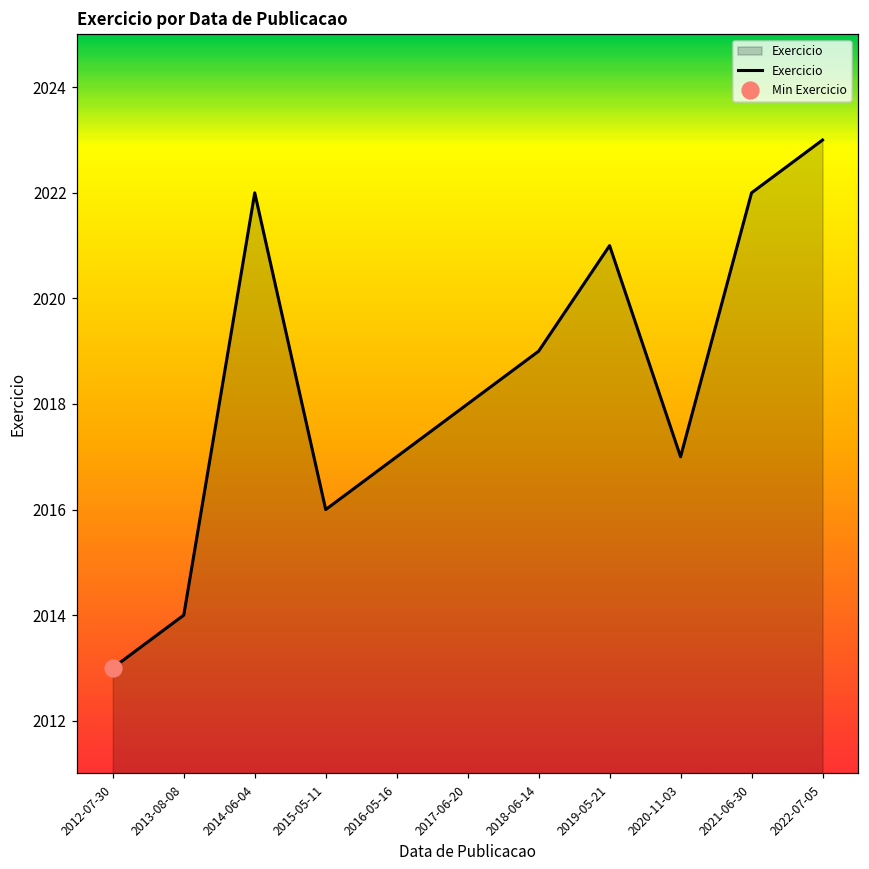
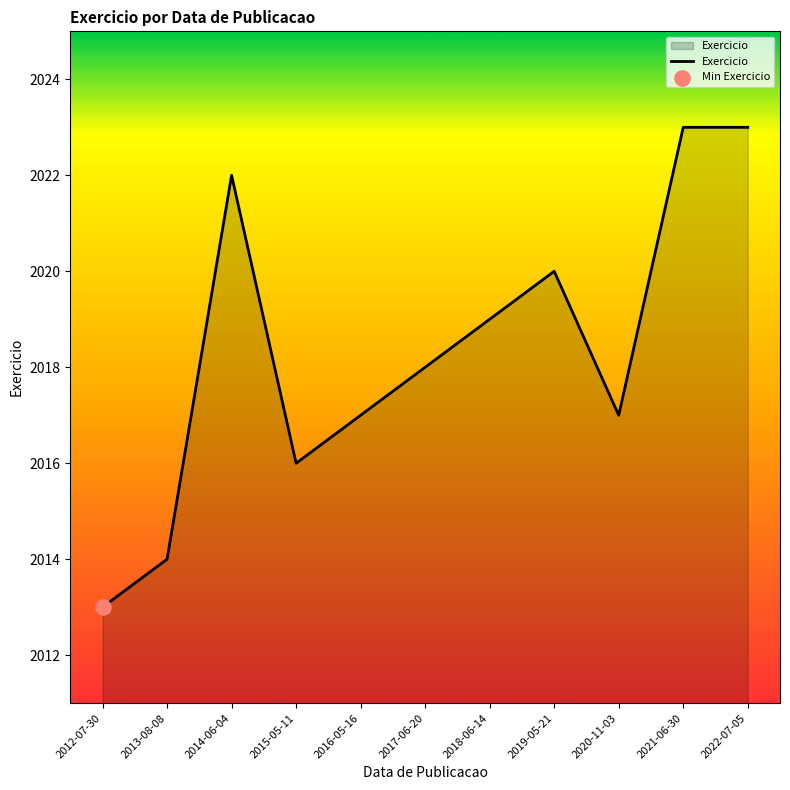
Exercicio, 2019-05-21: 2021 -> 2020
Exercicio, 2021-06-30: 2022 -> 2023
